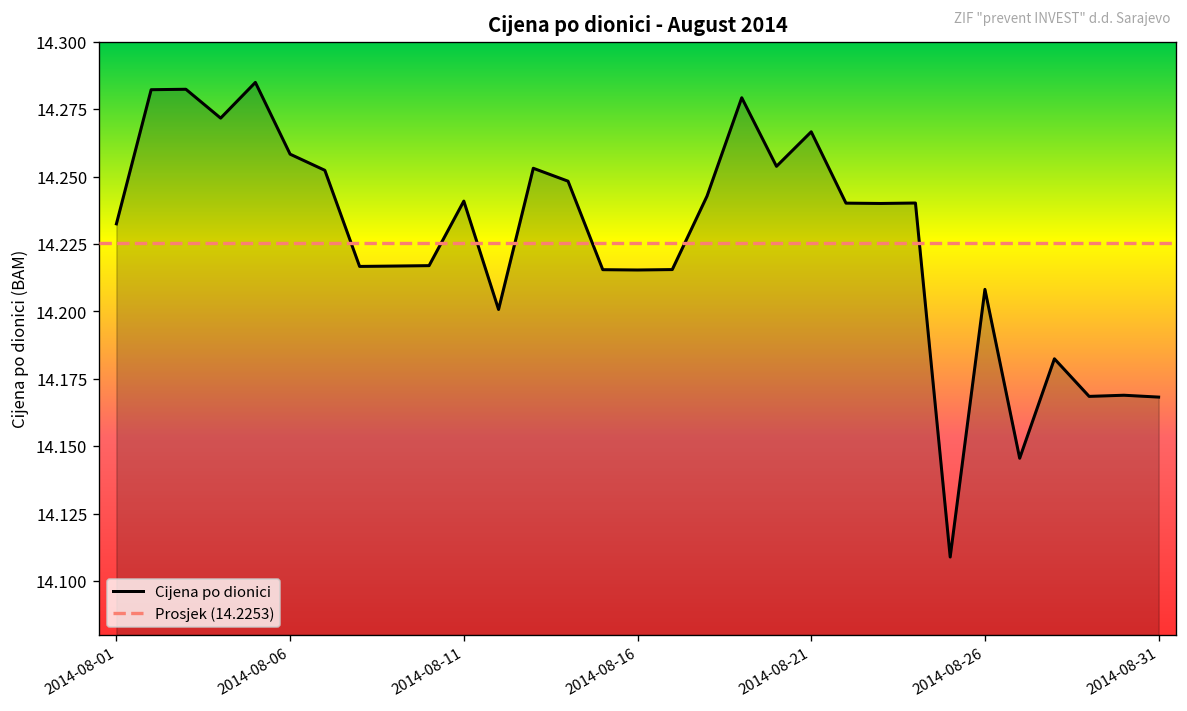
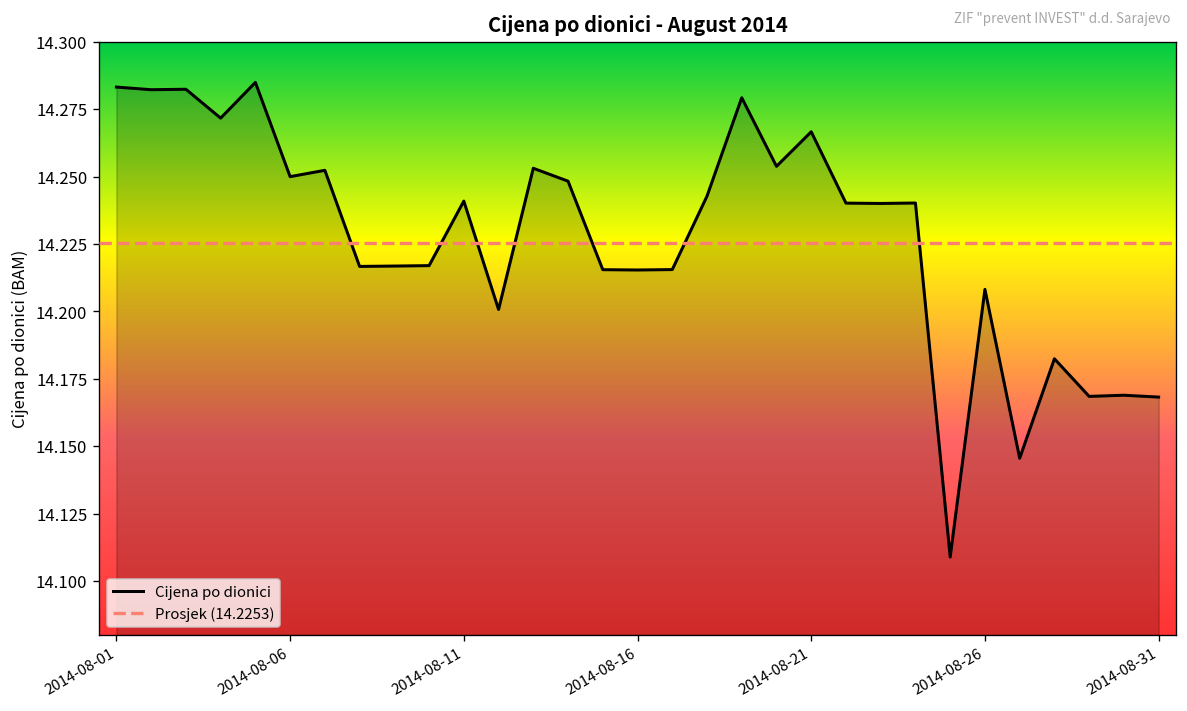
2014-08-01: 14.232 -> 14.283
2014-08-06: 14.258 -> 14.250
